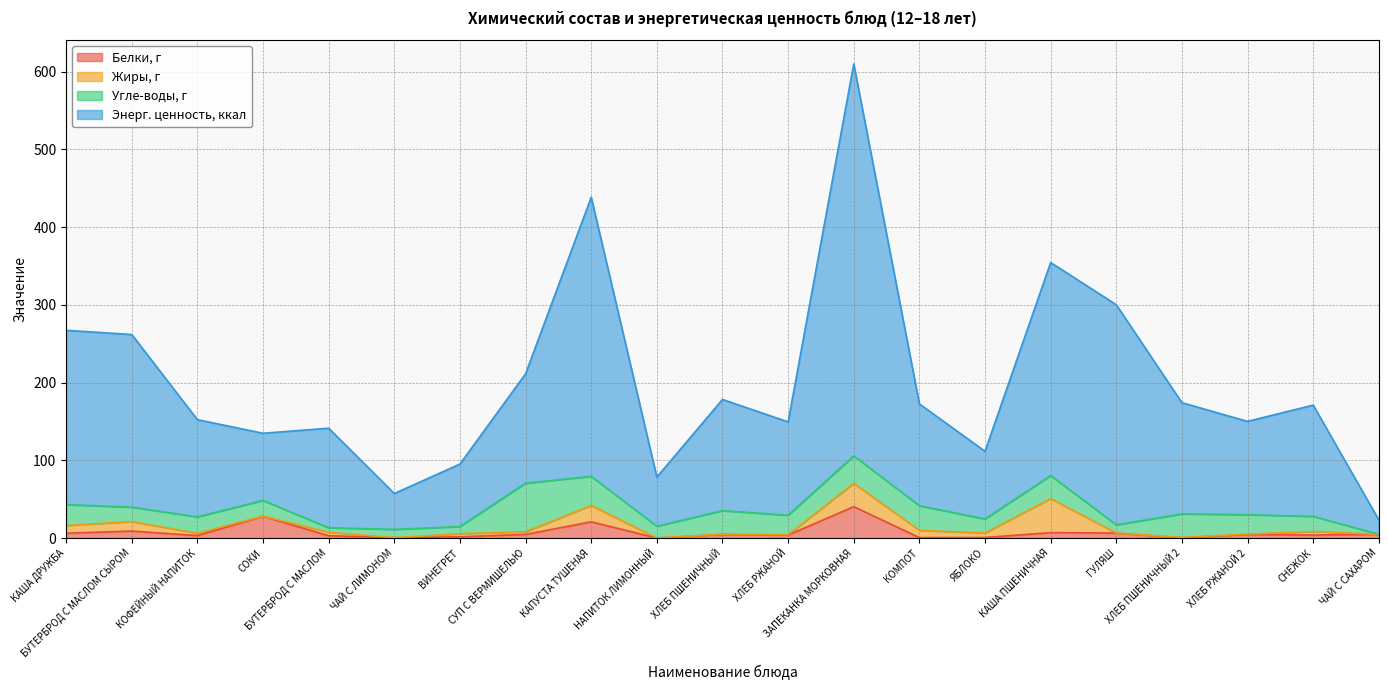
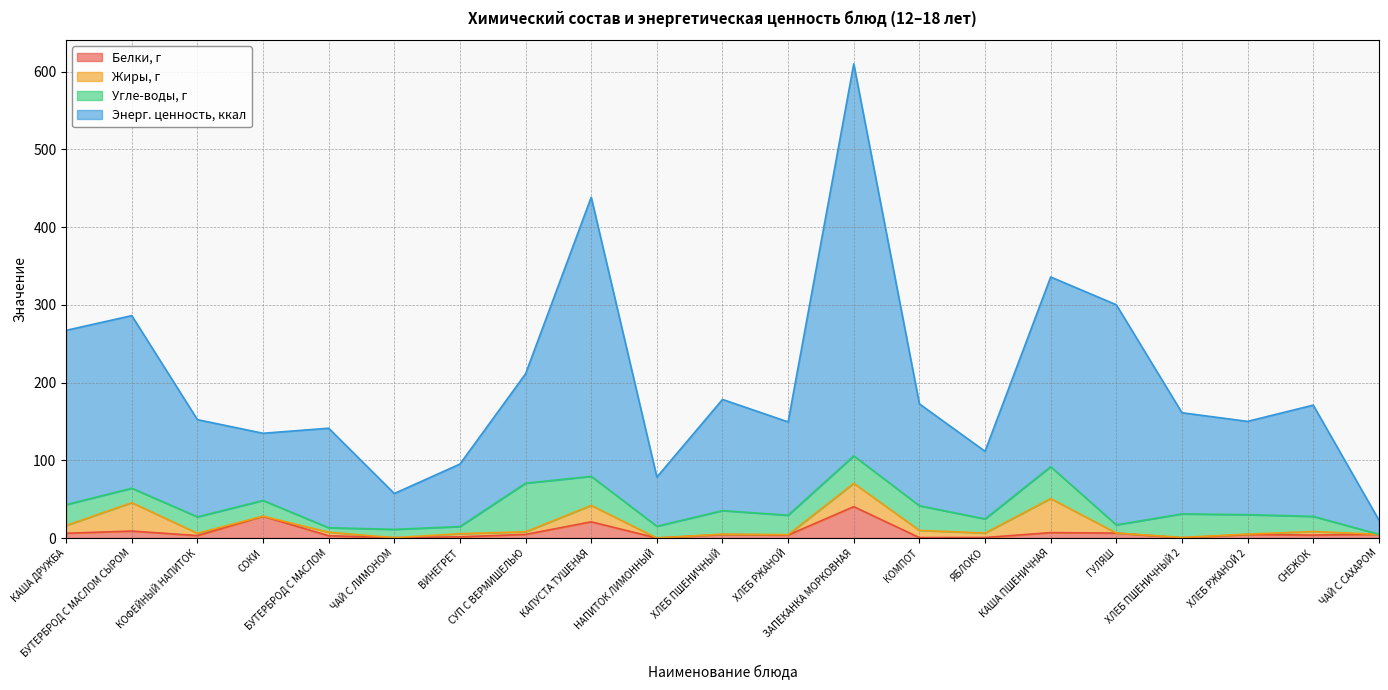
Жиры, г, БУТЕРБРОД С МАСЛОМ СЫРОМ: 10 -> 40
Угле-воды, г, КАША ПШЕНИЧНАЯ: 30 -> 40
Энерг. ценность, ккал, КАША ПШЕНИЧНАЯ: 270 -> 240
Энерг. ценность, ккал, ХЛЕБ ПШЕНИЧНЫЙ 2: 140 -> 130
